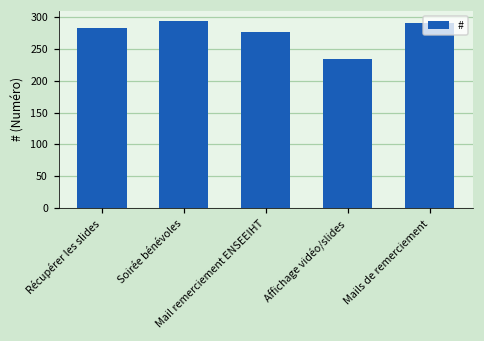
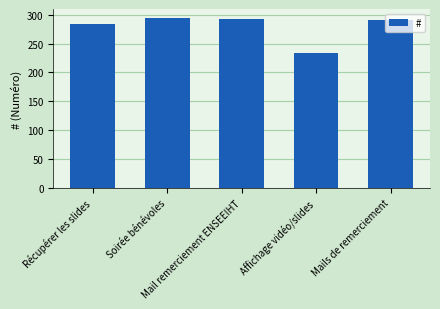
Mail remerciement ENSEEIHT: 280 -> 290
